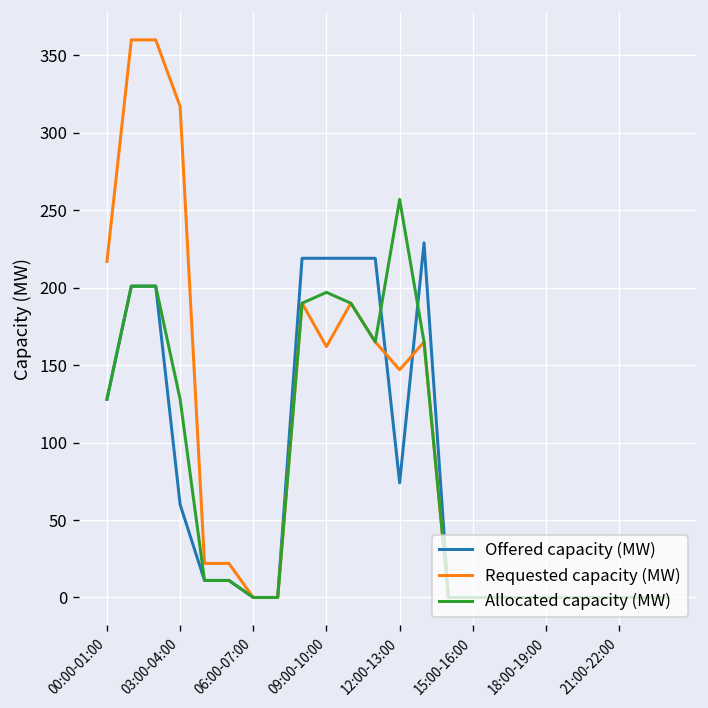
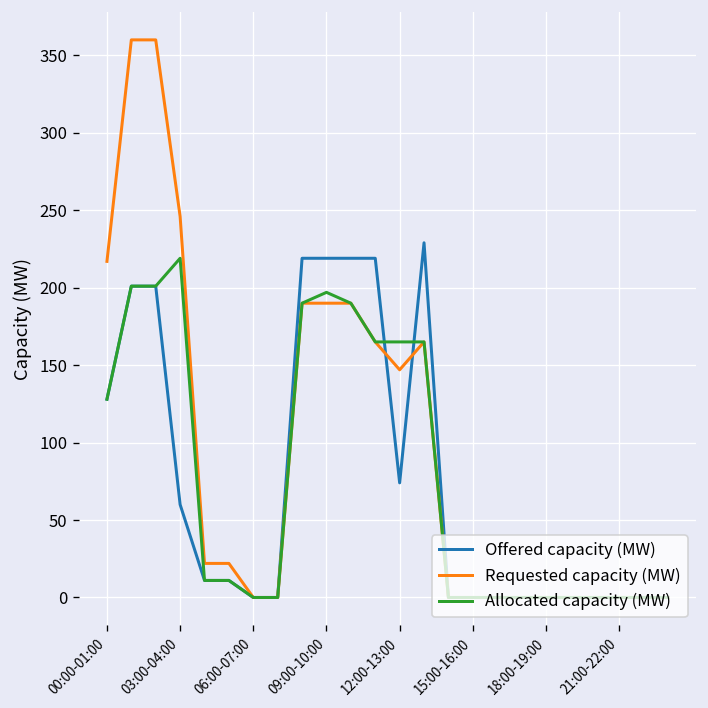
Requested capacity (MW), 03:00-04:00: 317 -> 246
Allocated capacity (MW), 03:00-04:00: 128 -> 219
Requested capacity (MW), 09:00-10:00: 162 -> 190
Allocated capacity (MW), 12:00-13:00: 257 -> 165
